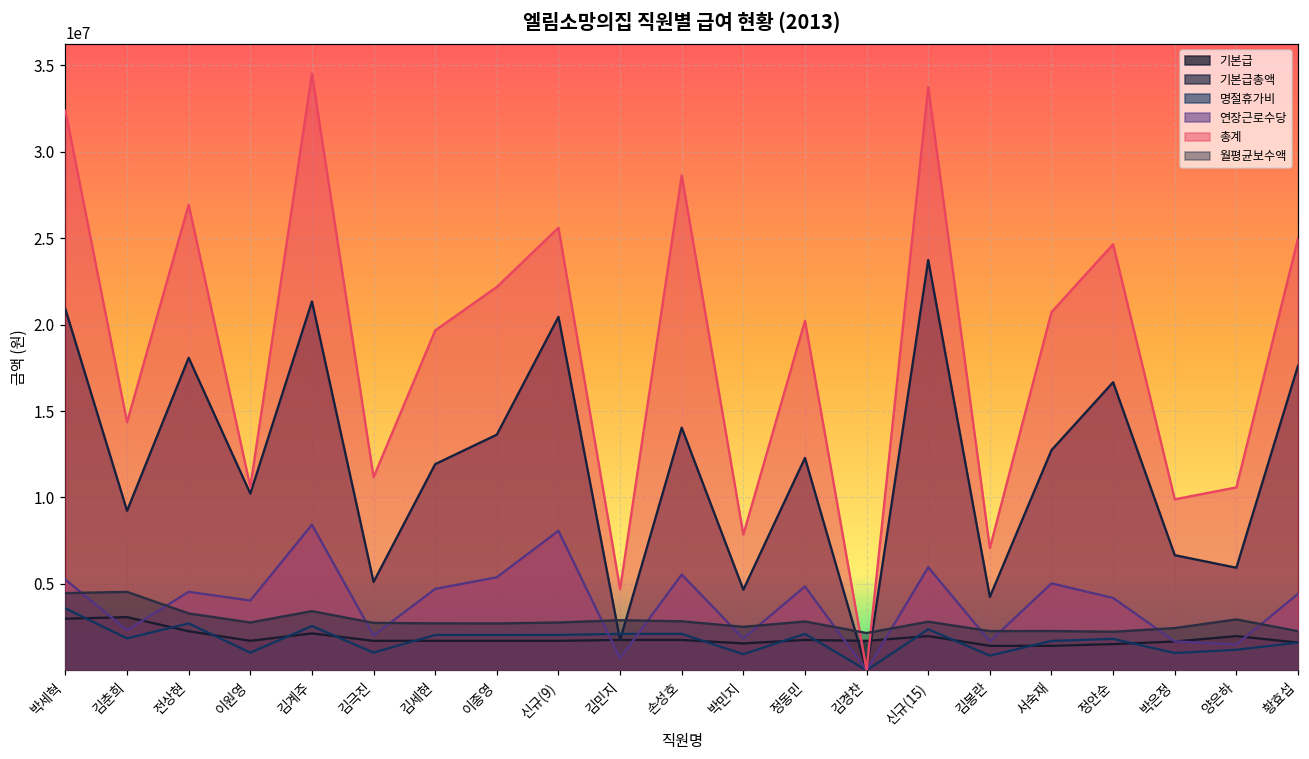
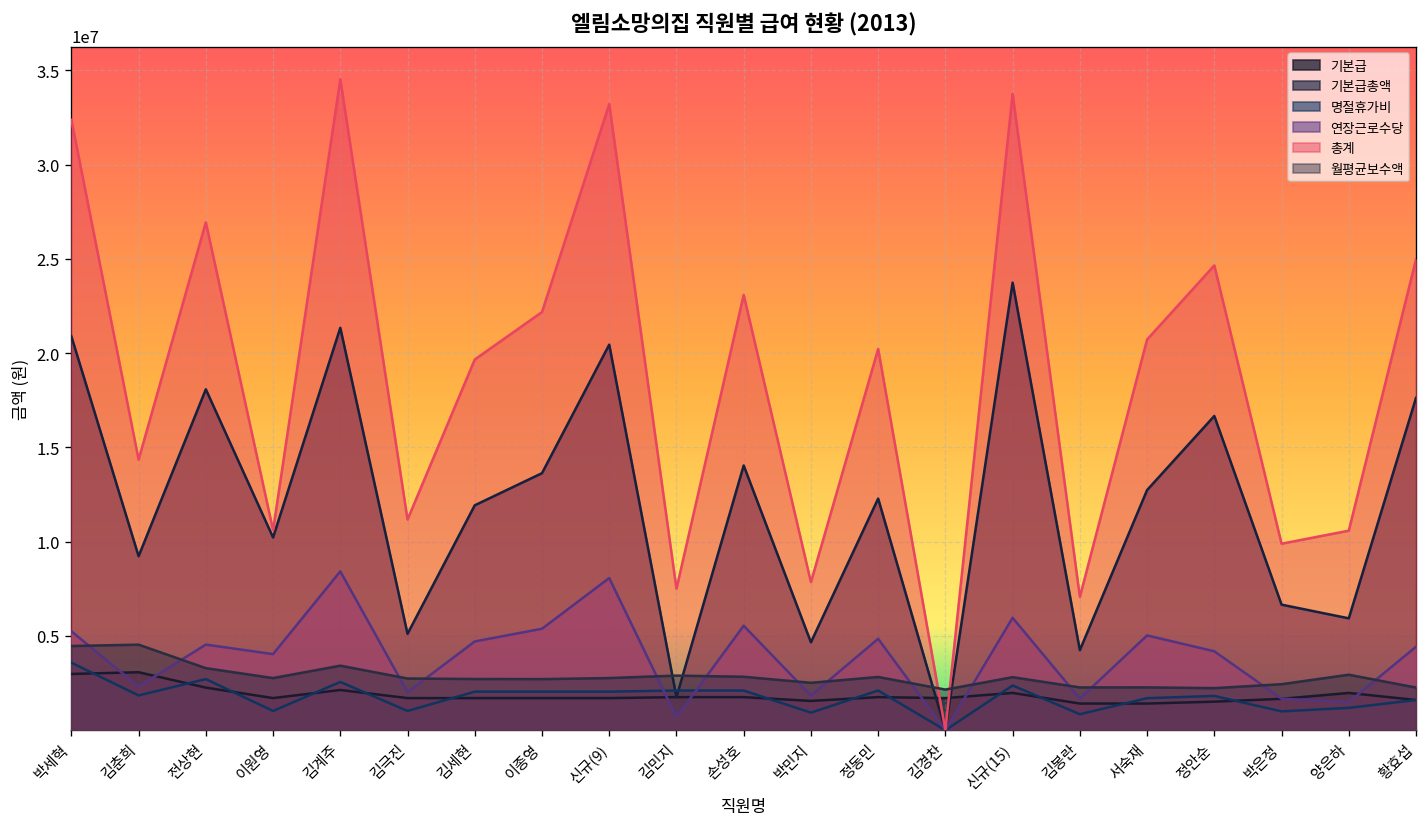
총계, 신규(9): 25600000 -> 33200000
총계, 김민지: 4700000 -> 7500000
총계, 손성호: 28600000 -> 23100000
